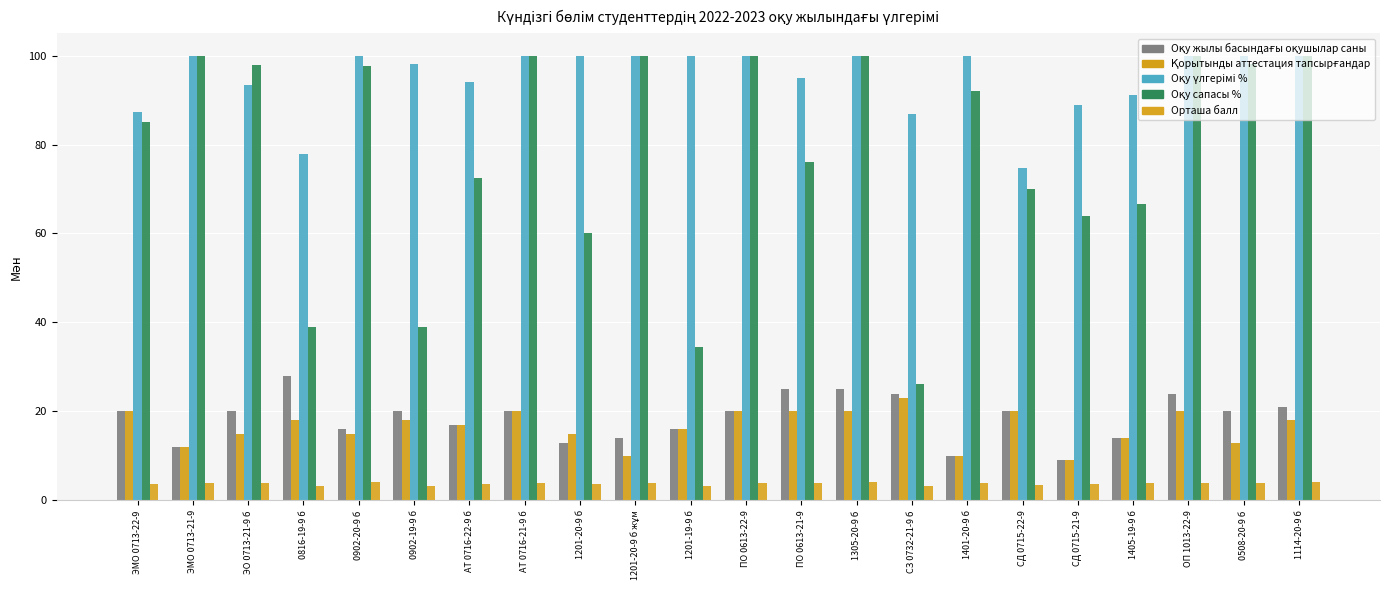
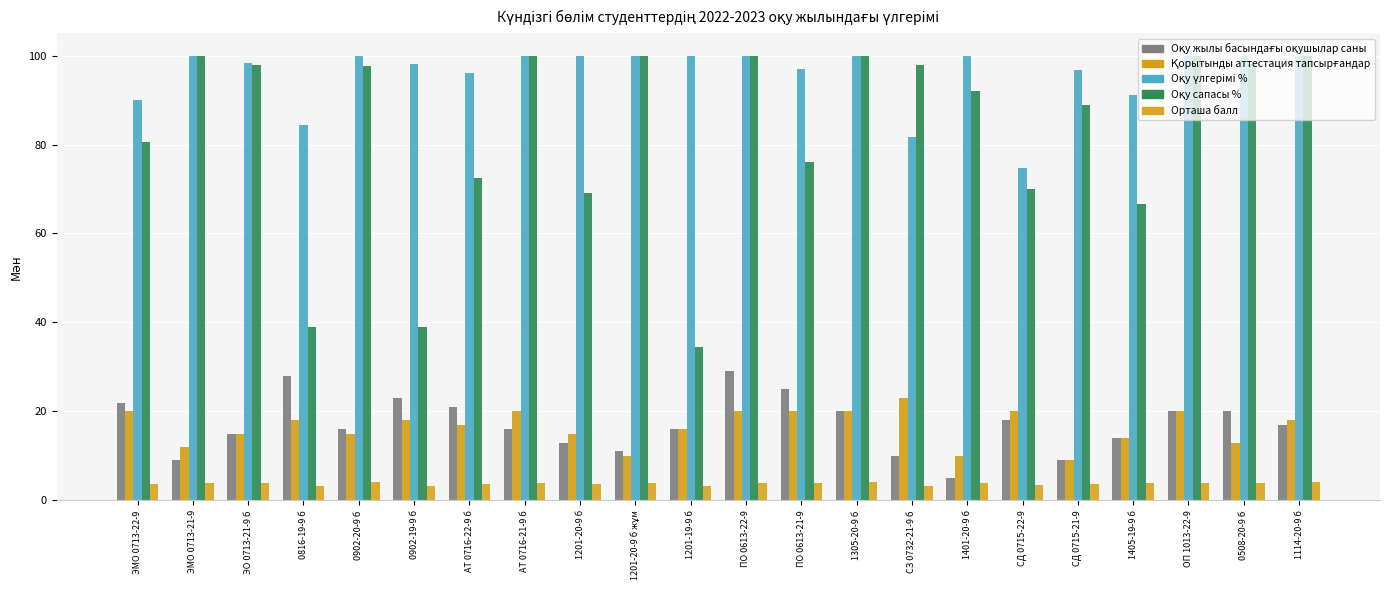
Оқу жылы басындағы оқушылар саны, ЭМО 0713-22-9: 20 -> 22
Оқу үлгерімі %, ЭМО 0713-22-9: 87 -> 90
Оқу сапасы %, ЭМО 0713-22-9: 85 -> 81
Оқу жылы басындағы оқушылар саны, ЭМО 0713-21-9: 12 -> 9
Оқу жылы басындағы оқушылар саны, ЭО 0713-21-9 б: 20 -> 15
Оқу үлгерімі %, ЭО 0713-21-9 б: 93 -> 98
Оқу үлгерімі %, 0816-19-9 б: 78 -> 84
Оқу жылы басындағы оқушылар саны, 0902-19-9 б: 20 -> 23
Оқу жылы басындағы оқушылар саны, АТ 0716-22-9 б: 17 -> 21
Оқу үлгерімі %, АТ 0716-22-9 б: 94 -> 96
Оқу жылы басындағы оқушылар саны, АТ 0716-21-9 б: 20 -> 16
Оқу сапасы %, 1201-20-9 б: 60 -> 69
Оқу жылы басындағы оқушылар саны, 1201-20-9 б жұм: 14 -> 11
Оқу жылы басындағы оқушылар саны, ПО 0613-22-9: 20 -> 29
Оқу үлгерімі %, ПО 0613-21-9: 95 -> 97
Оқу жылы басындағы оқушылар саны, 1305-20-9 б: 25 -> 20
Оқу жылы басындағы оқушылар саны, СЗ 0732-21-9 б: 24 -> 10
Оқу үлгерімі %, СЗ 0732-21-9 б: 87 -> 82
Оқу сапасы %, СЗ 0732-21-9 б: 26 -> 98
Оқу жылы басындағы оқушылар саны, 1401-20-9 б: 10 -> 5
Оқу жылы басындағы оқушылар саны, СД 0715-22-9: 20 -> 18
Оқу үлгерімі %, СД 0715-21-9: 89 -> 97
Оқу сапасы %, СД 0715-21-9: 64 -> 89
Оқу жылы басындағы оқушылар саны, ОП 1013-22-9: 24 -> 20
Оқу жылы басындағы оқушылар саны, 1114-20-9 б: 21 -> 17
